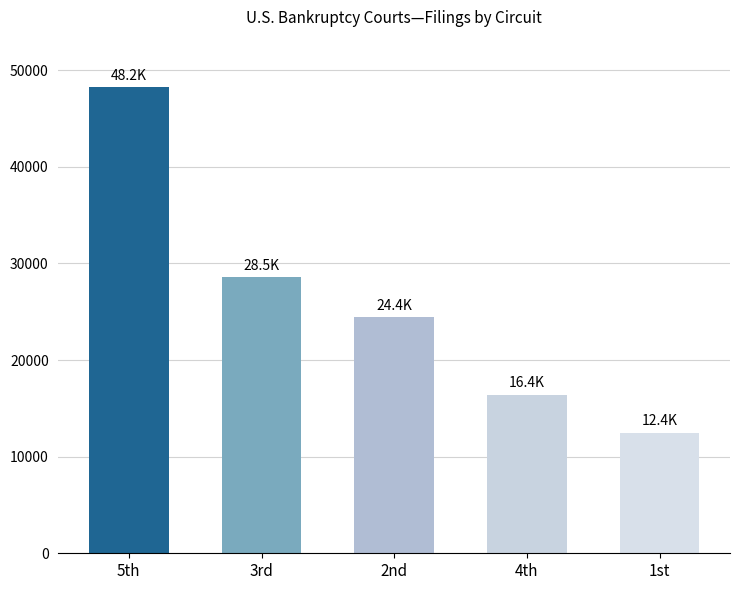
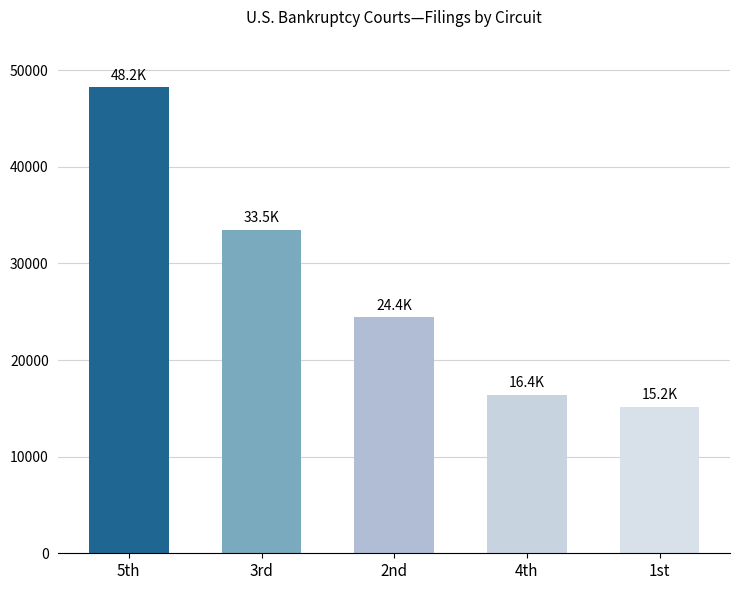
3rd: 28.5K -> 33.5K
1st: 12.4K -> 15.2K
